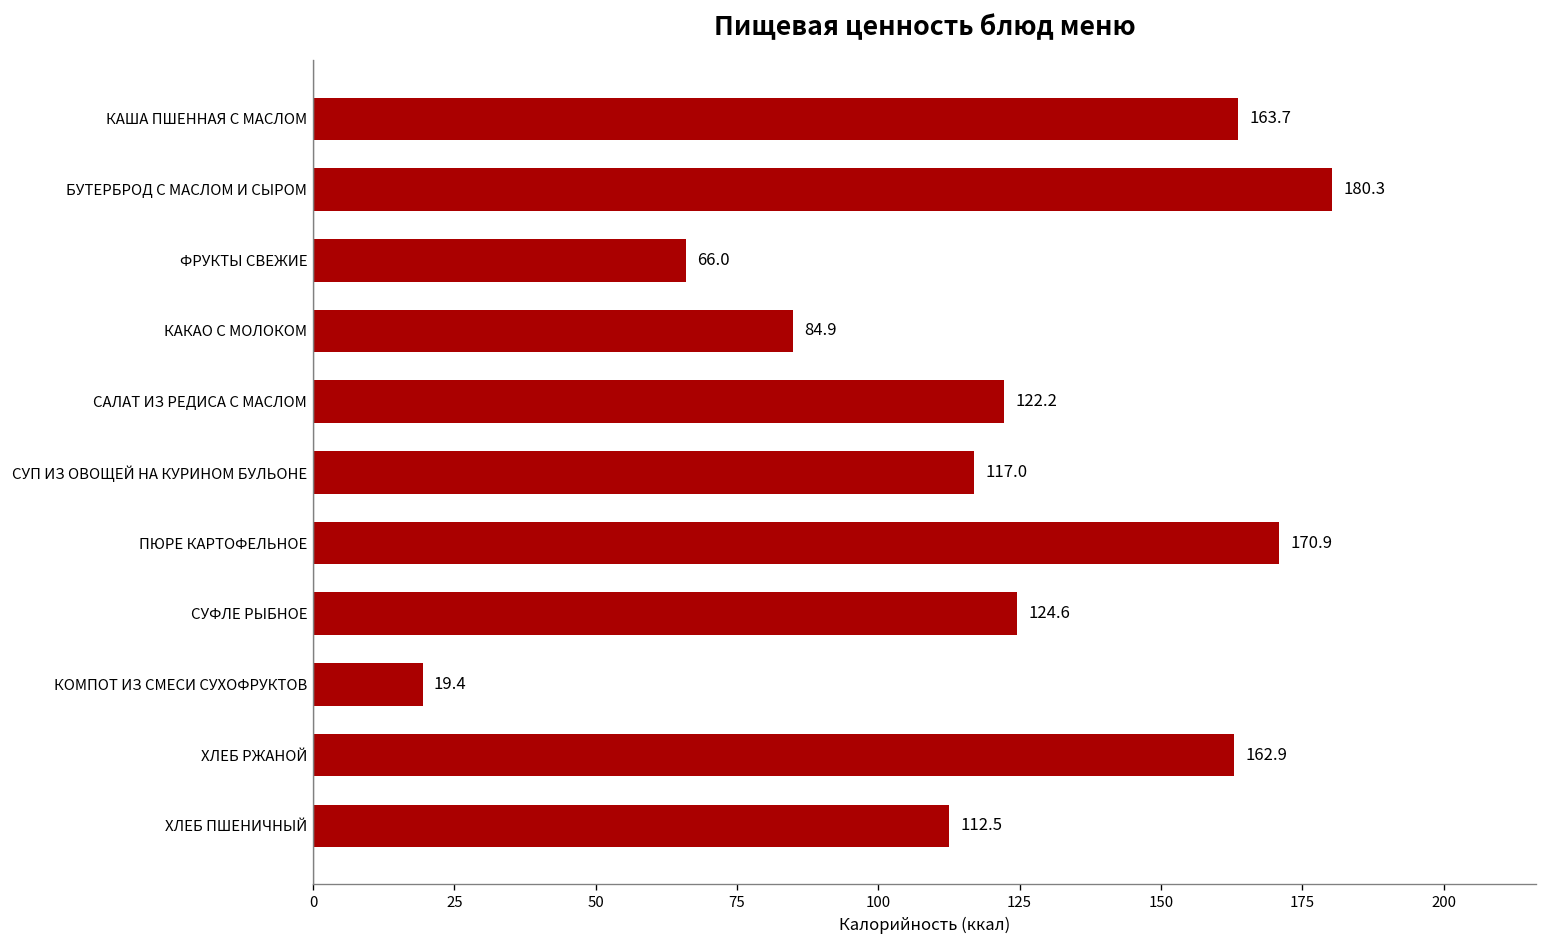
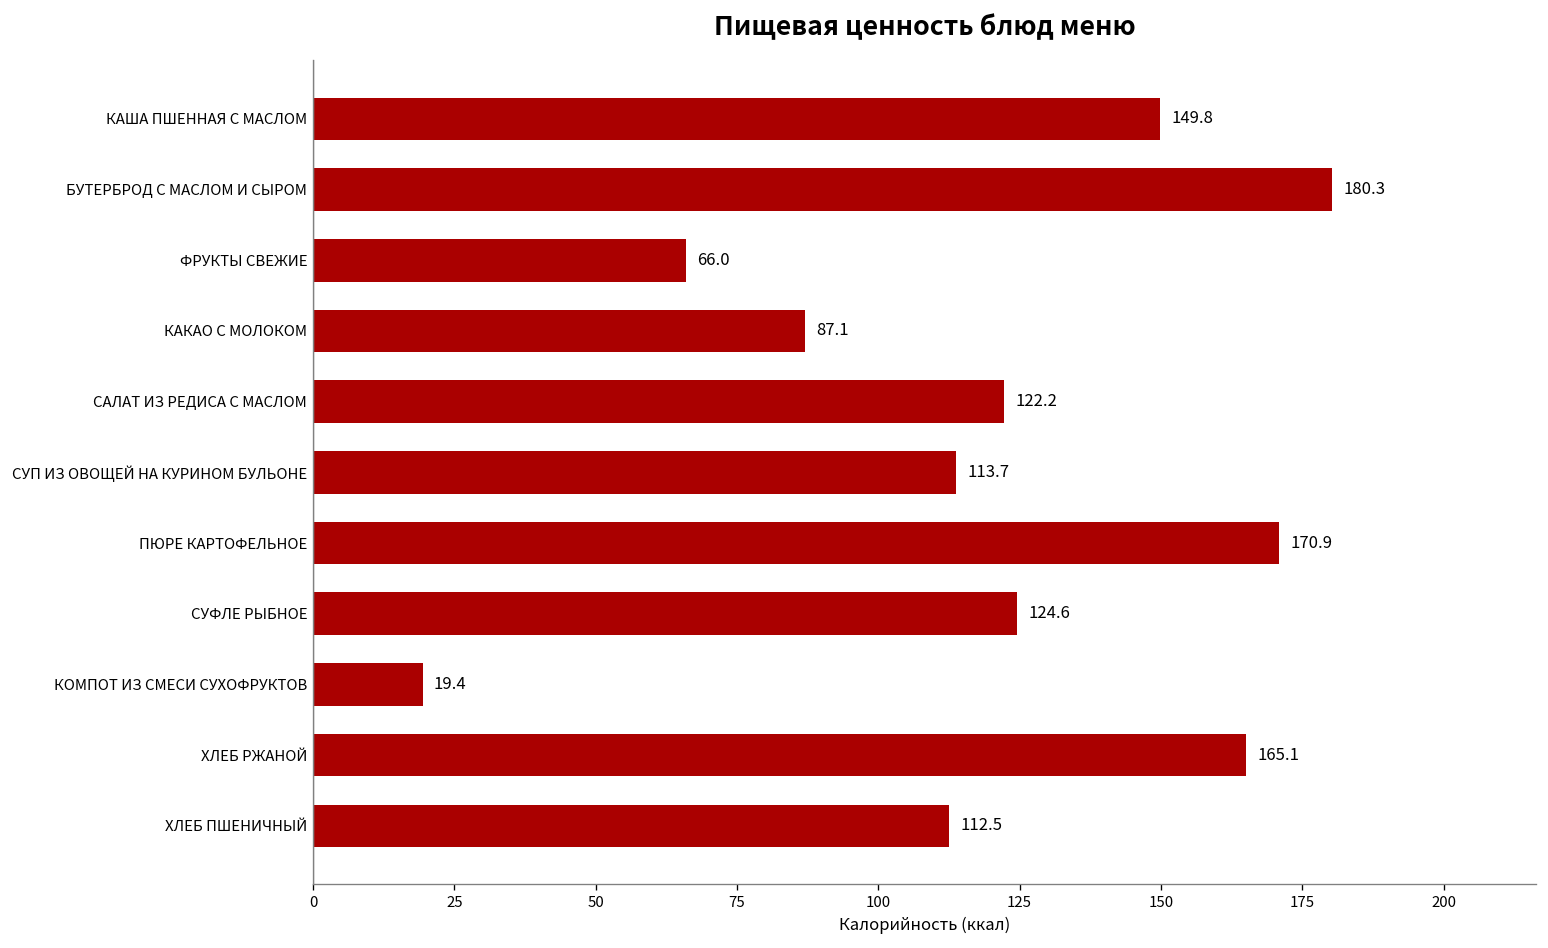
КАША ПШЕННАЯ С МАСЛОМ: 163.7 -> 149.8
КАКАО С МОЛОКОМ: 84.9 -> 87.1
СУП ИЗ ОВОЩЕЙ НА КУРИНОМ БУЛЬОНЕ: 117.0 -> 113.7
ХЛЕБ РЖАНОЙ: 162.9 -> 165.1
